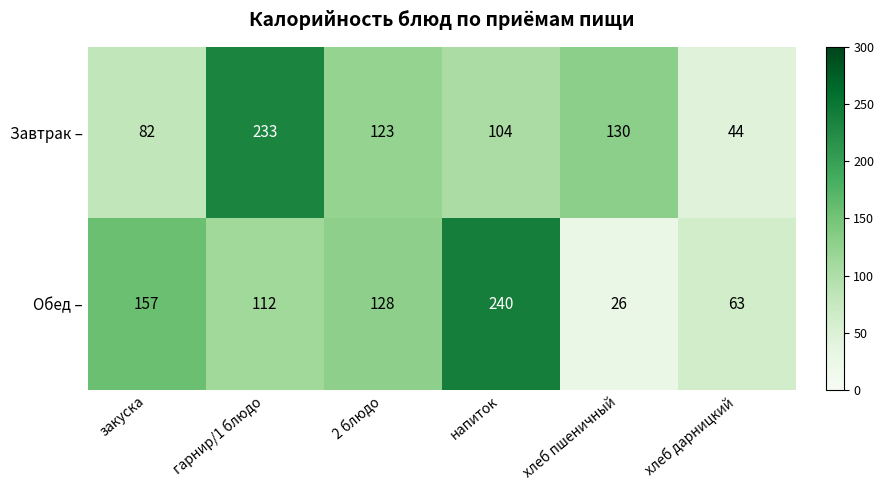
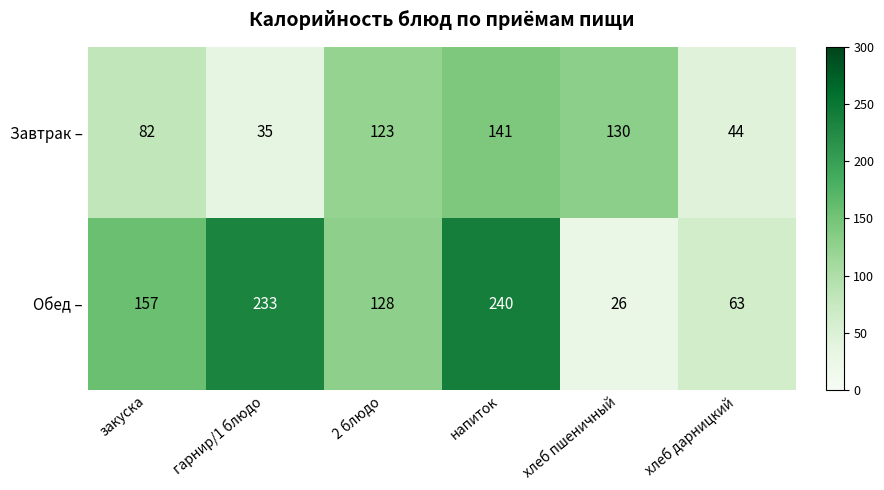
Завтрак –, гарнир/1 блюдо: 233 -> 35
Завтрак –, напиток: 104 -> 141
Обед –, гарнир/1 блюдо: 112 -> 233
